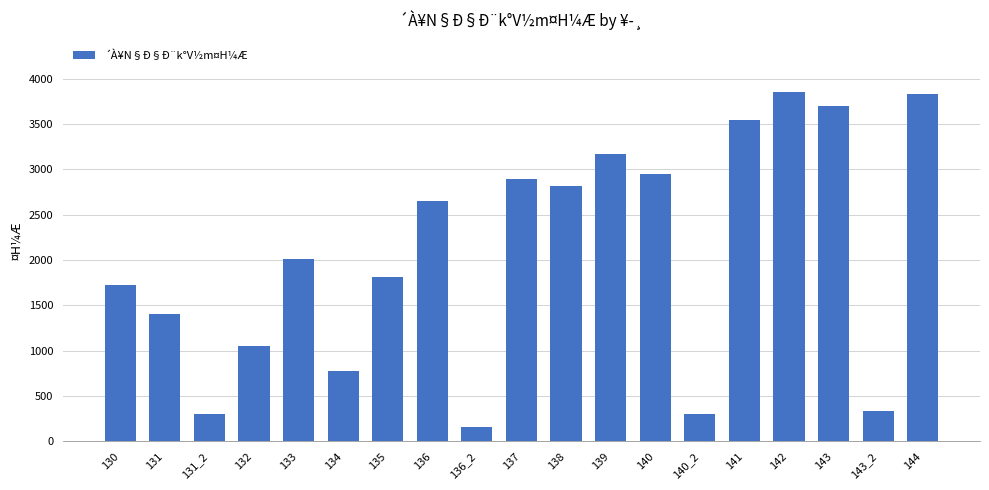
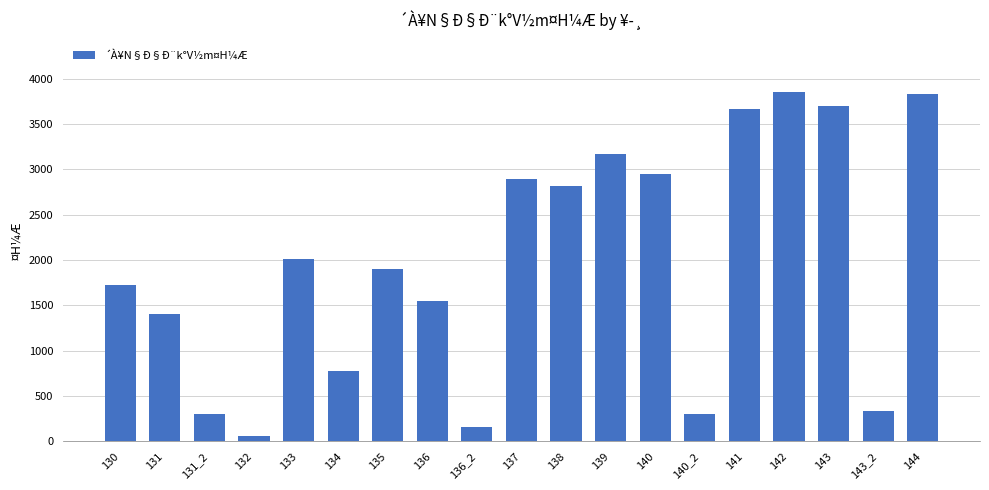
132: 1100 -> 100
135: 1800 -> 1900
136: 2700 -> 1500
141: 3500 -> 3700
